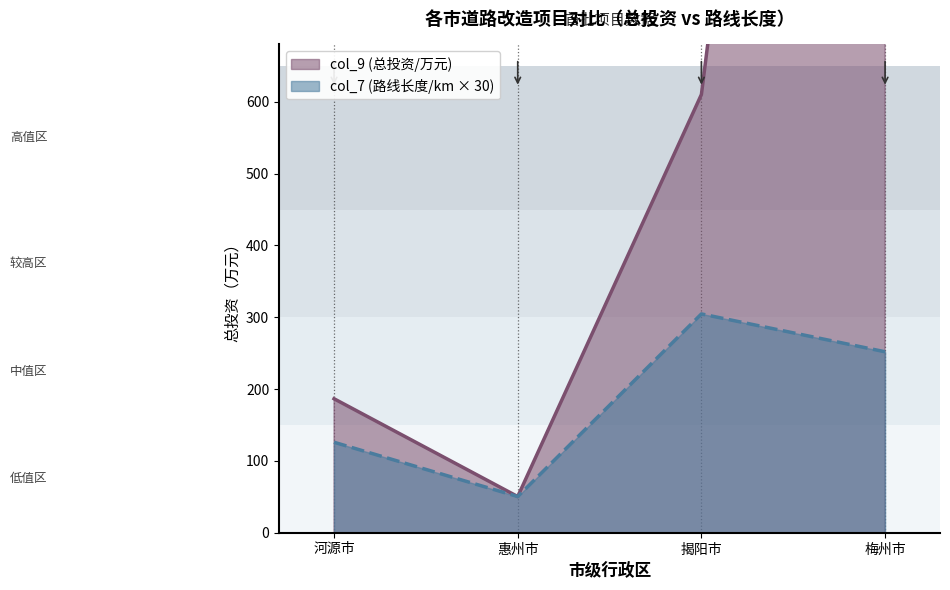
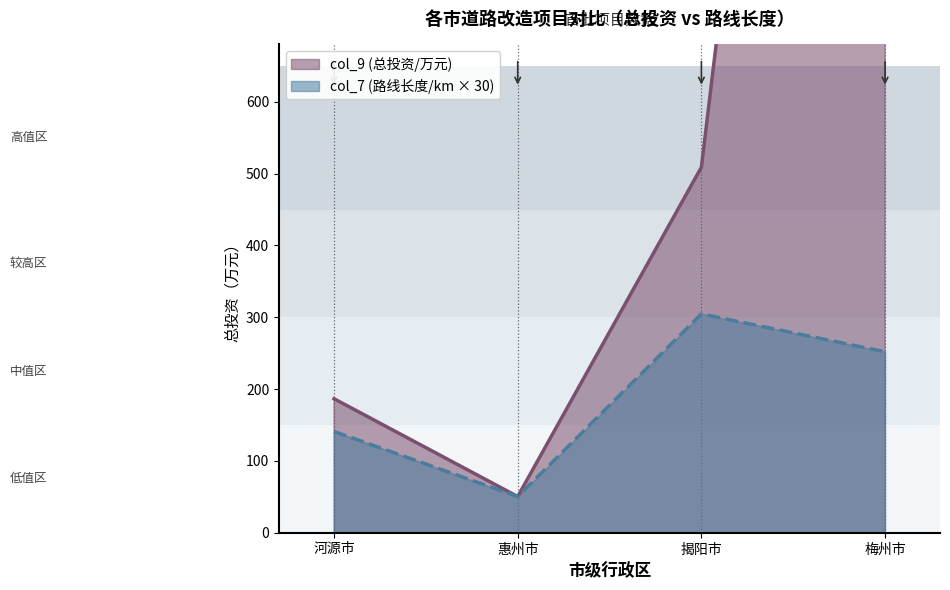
col_7 (路线长度/km × 30), 河源市: 130 -> 140
col_9 (总投资/万元), 揭阳市: 610 -> 510
